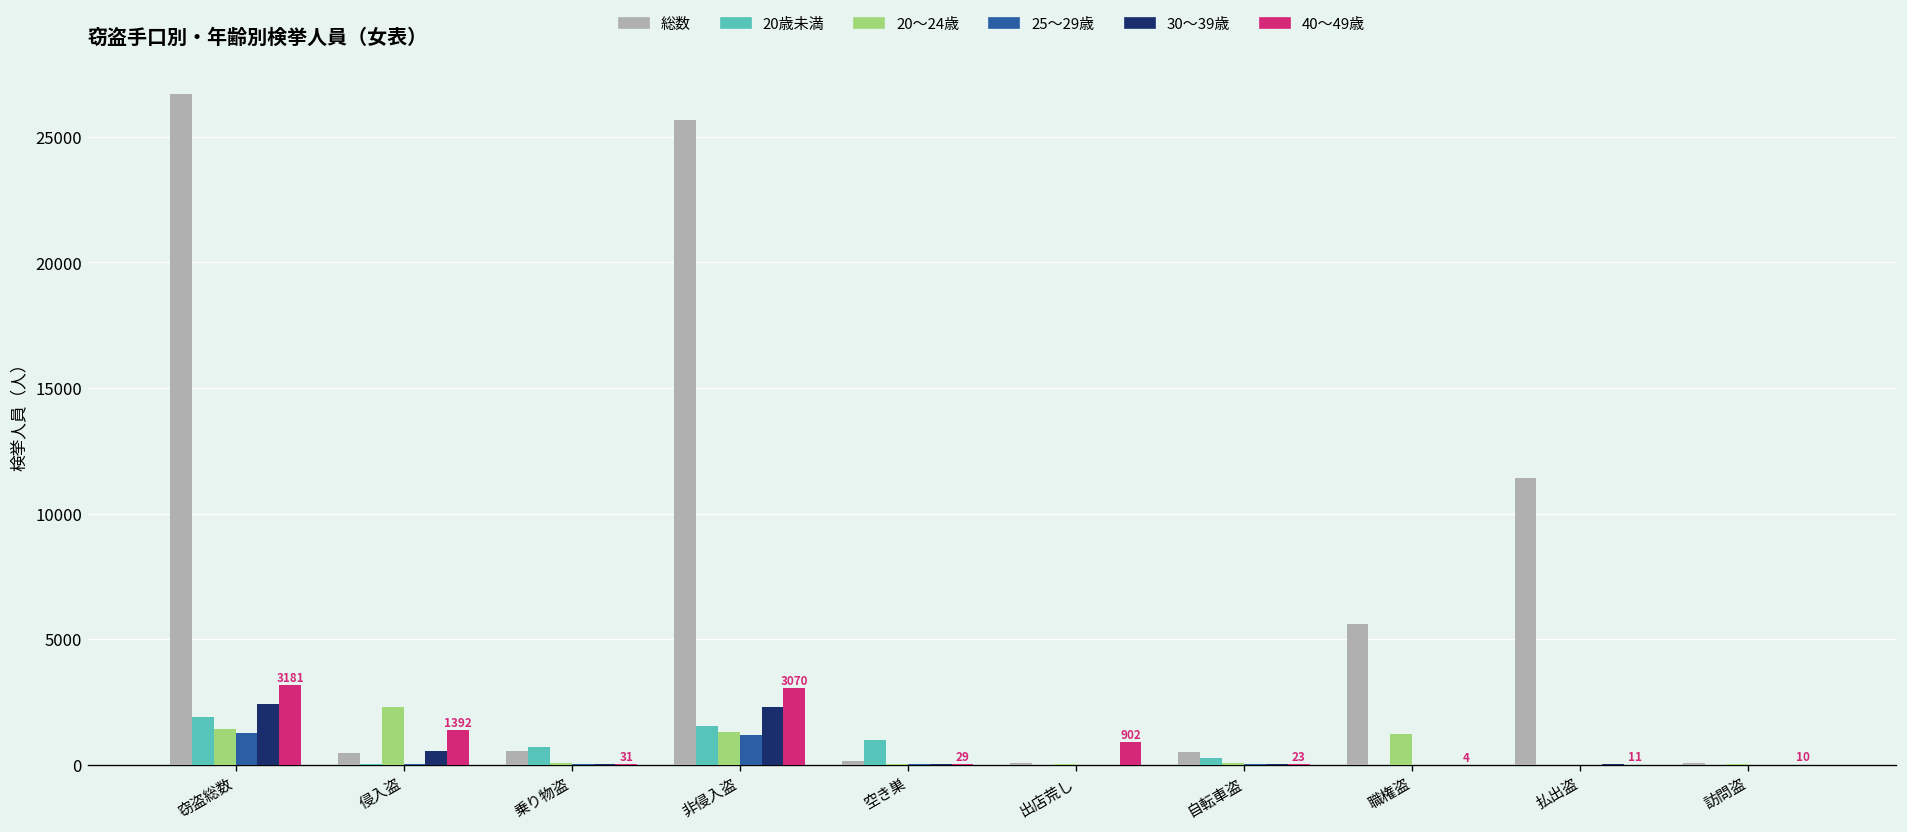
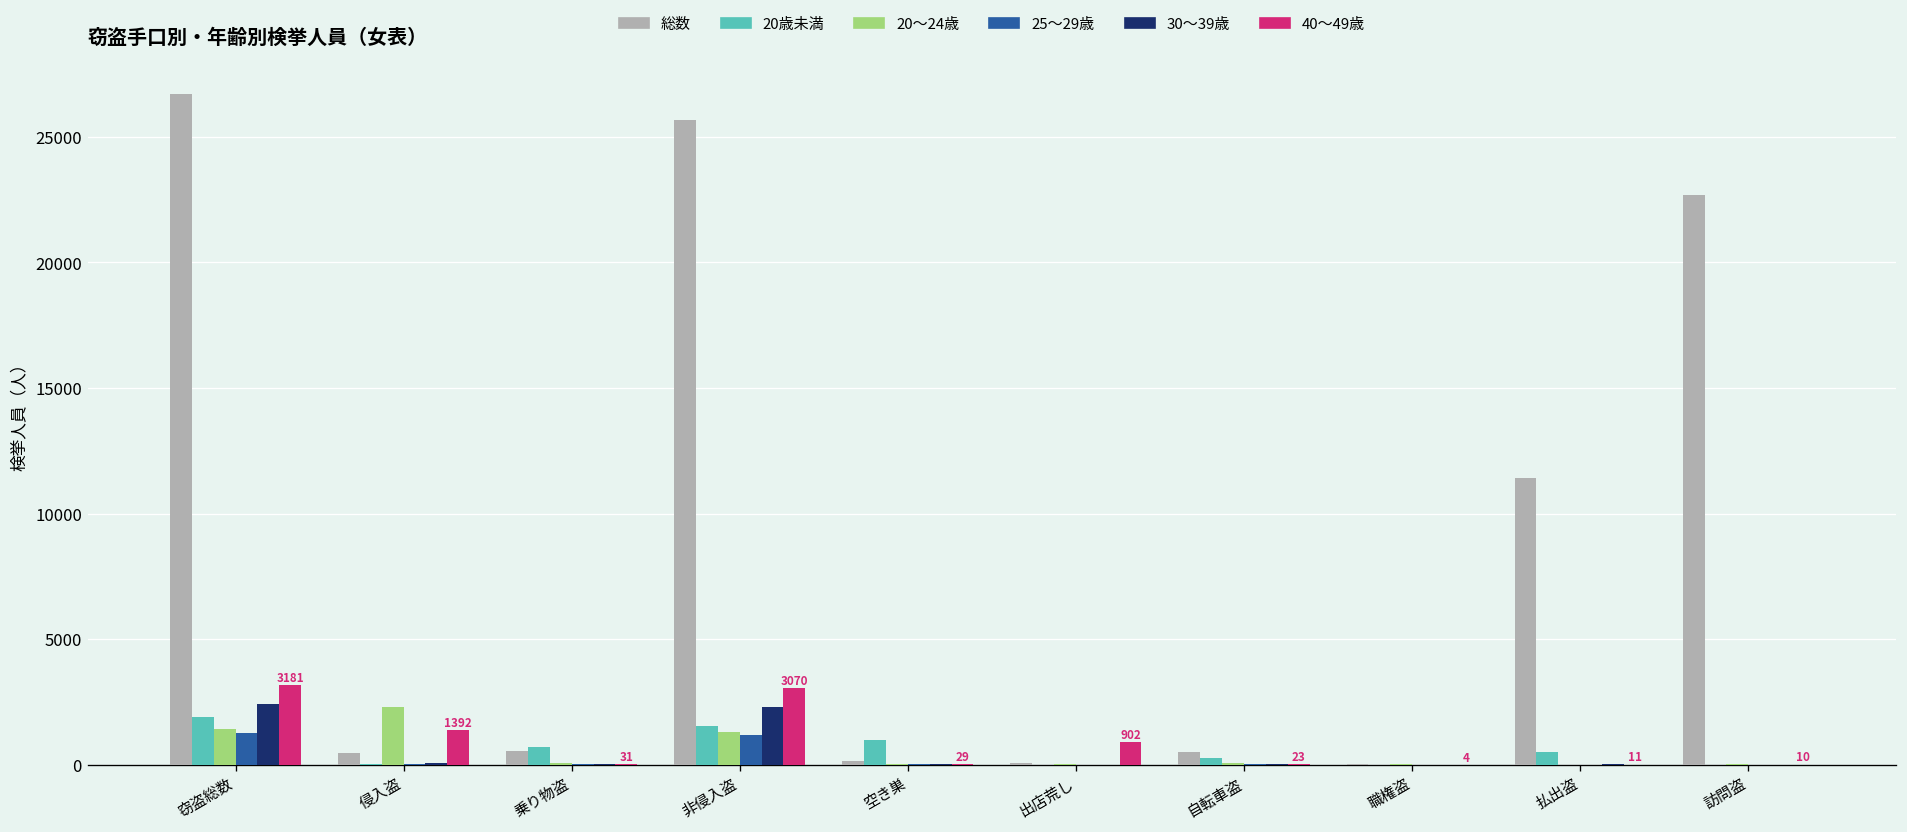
30〜39歳, 侵入盗: 500 -> 100
総数, 職権盗: 5600 -> 0
20〜24歳, 職権盗: 1200 -> 0
20歳未満, 払出盗: 0 -> 500
総数, 訪問盗: 100 -> 22700
